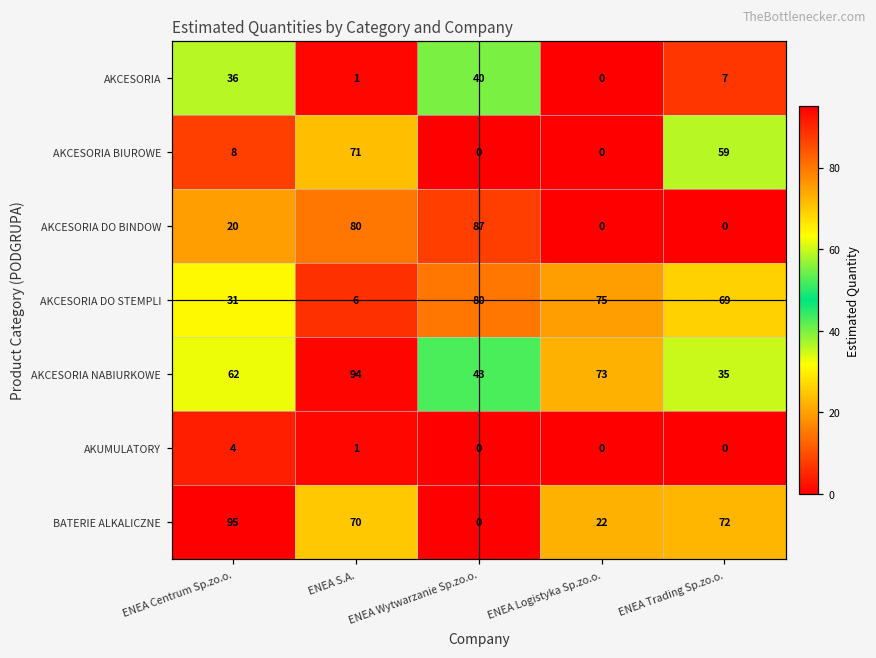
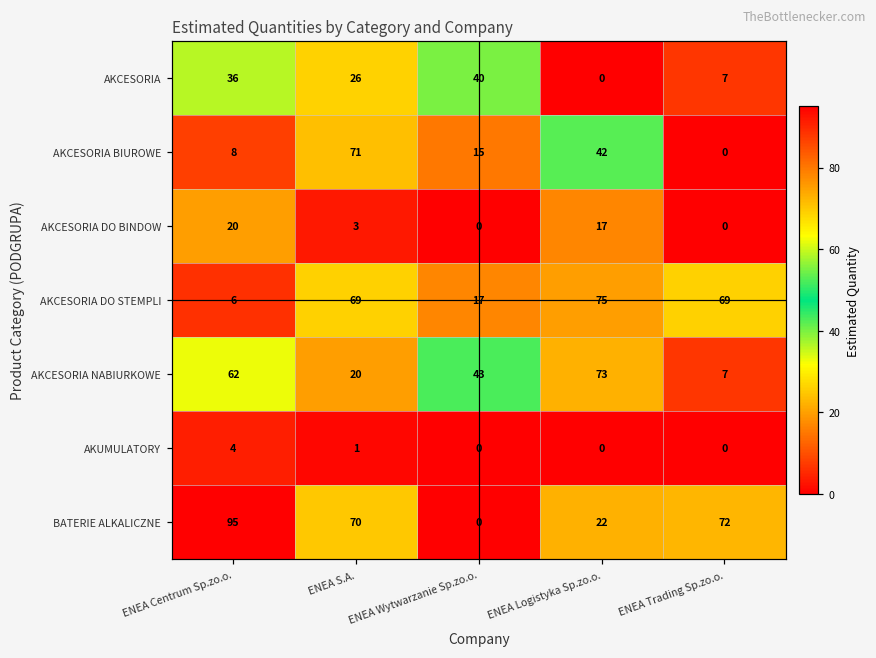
AKCESORIA, ENEA S.A.: 1 -> 26
AKCESORIA BIUROWE, ENEA Wytwarzanie Sp.zo.o.: 0 -> 15
AKCESORIA BIUROWE, ENEA Logistyka Sp.zo.o.: 0 -> 42
AKCESORIA BIUROWE, ENEA Trading Sp.zo.o.: 59 -> 0
AKCESORIA DO BINDOW, ENEA S.A.: 80 -> 3
AKCESORIA DO BINDOW, ENEA Wytwarzanie Sp.zo.o.: 87 -> 0
AKCESORIA DO BINDOW, ENEA Logistyka Sp.zo.o.: 0 -> 17
AKCESORIA DO STEMPLI, ENEA Centrum Sp.zo.o.: 31 -> 6
AKCESORIA DO STEMPLI, ENEA S.A.: 6 -> 69
AKCESORIA DO STEMPLI, ENEA Wytwarzanie Sp.zo.o.: 80 -> 17
AKCESORIA NABIURKOWE, ENEA S.A.: 94 -> 20
AKCESORIA NABIURKOWE, ENEA Trading Sp.zo.o.: 35 -> 7
